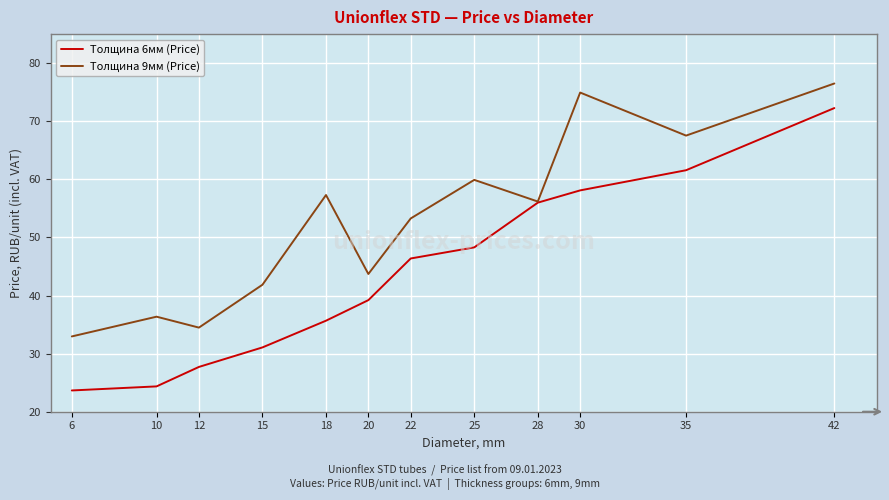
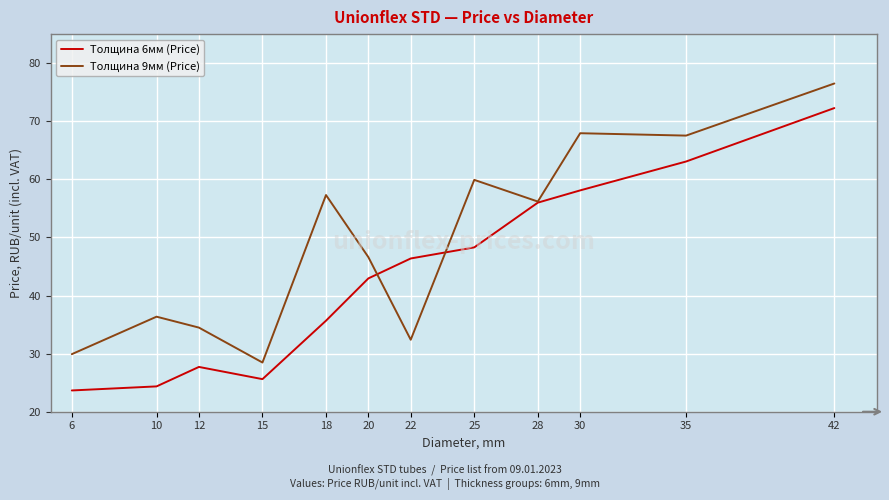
Толщина 9мм (Price), 6: 33 -> 30
Толщина 6мм (Price), 15: 31 -> 26
Толщина 9мм (Price), 15: 42 -> 28
Толщина 6мм (Price), 20: 39 -> 43
Толщина 9мм (Price), 20: 44 -> 47
Толщина 9мм (Price), 22: 53 -> 32
Толщина 9мм (Price), 30: 75 -> 68
Толщина 6мм (Price), 35: 62 -> 63
